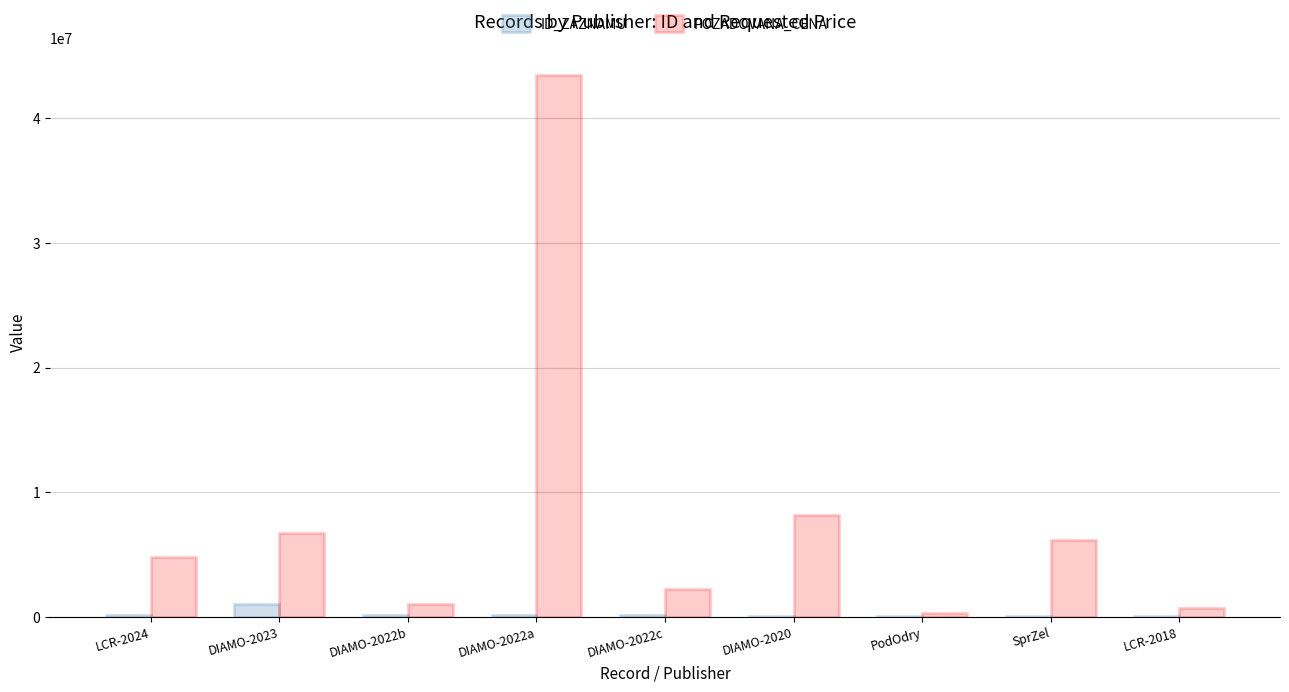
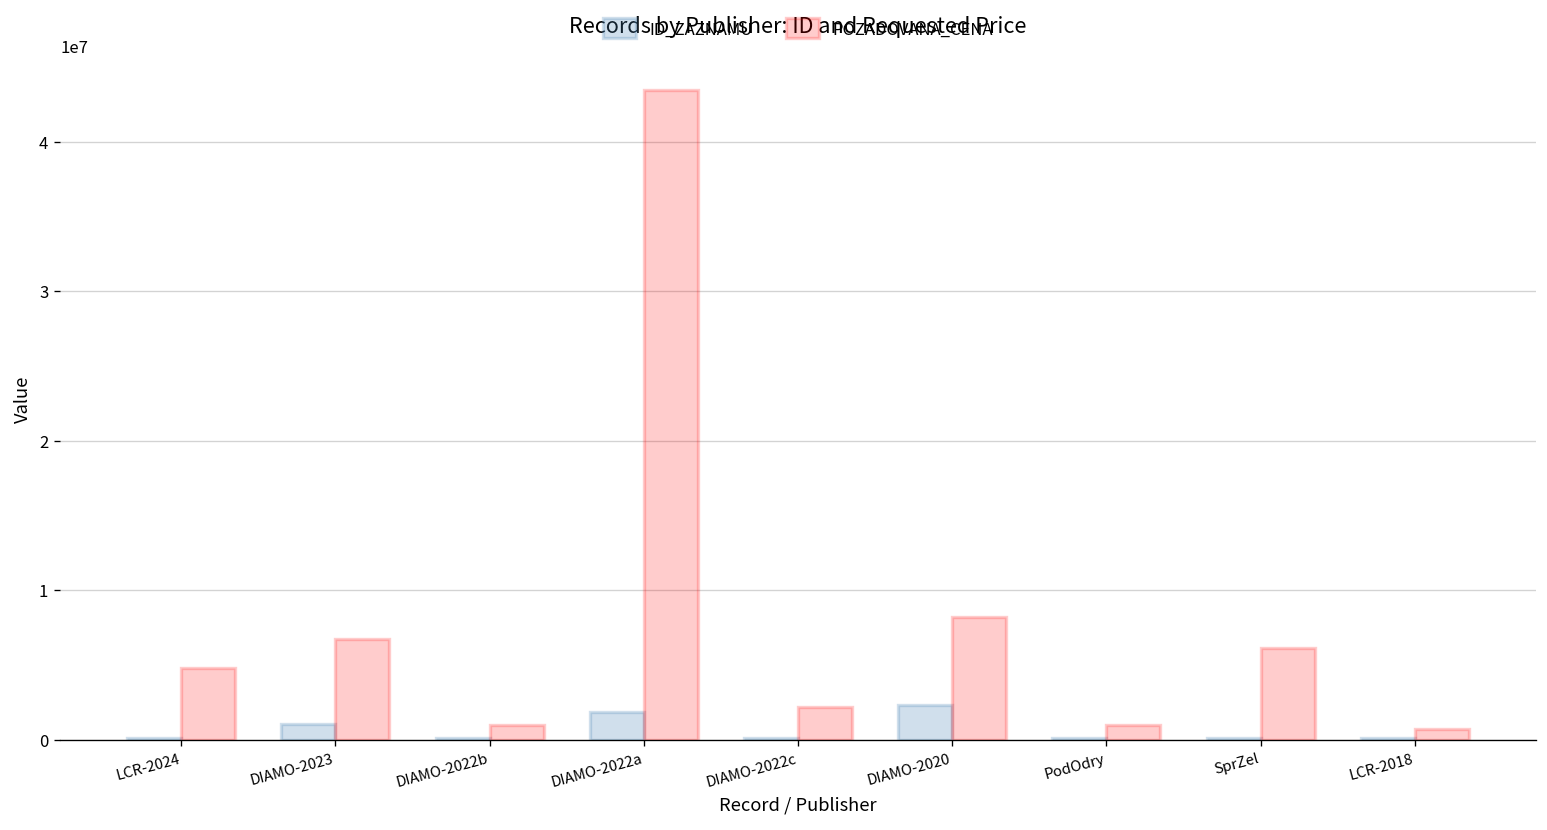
ID_ZAZNAMU, DIAMO-2022a: 100000 -> 1900000
ID_ZAZNAMU, DIAMO-2020: 100000 -> 2300000
POZADOVANA_CENA, PodOdry: 300000 -> 1000000
